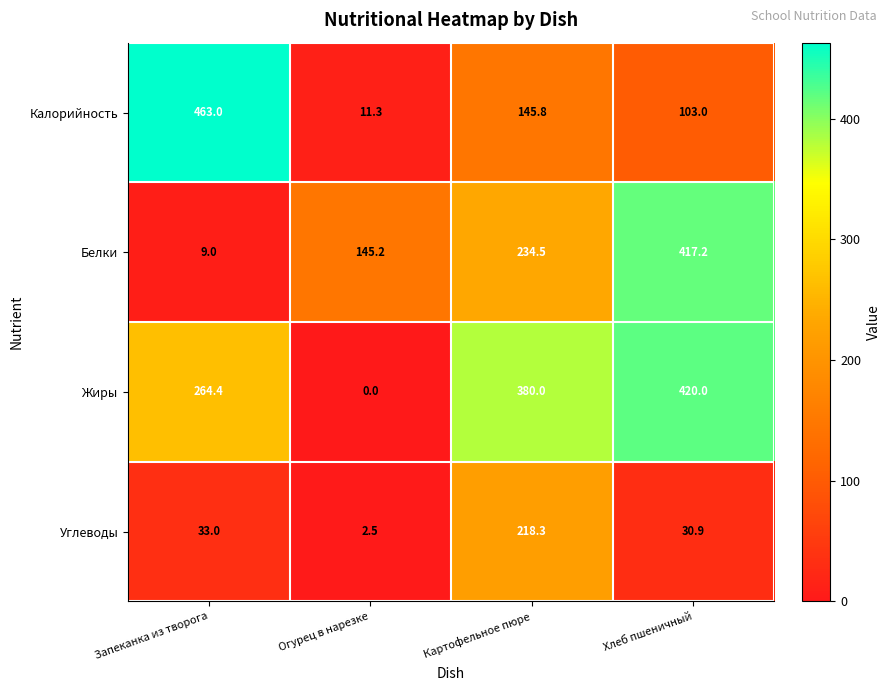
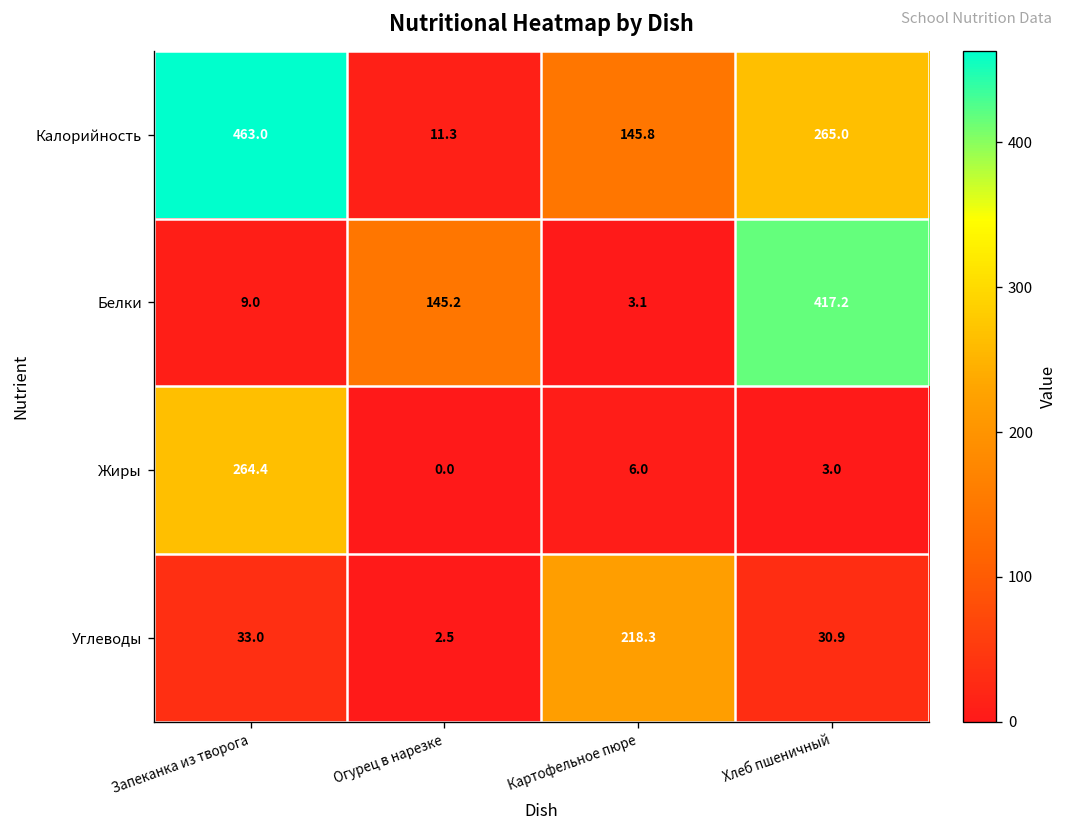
Калорийность, Хлеб пшеничный: 103.0 -> 265.0
Белки, Картофельное пюре: 234.5 -> 3.1
Жиры, Картофельное пюре: 380.0 -> 6.0
Жиры, Хлеб пшеничный: 420.0 -> 3.0
